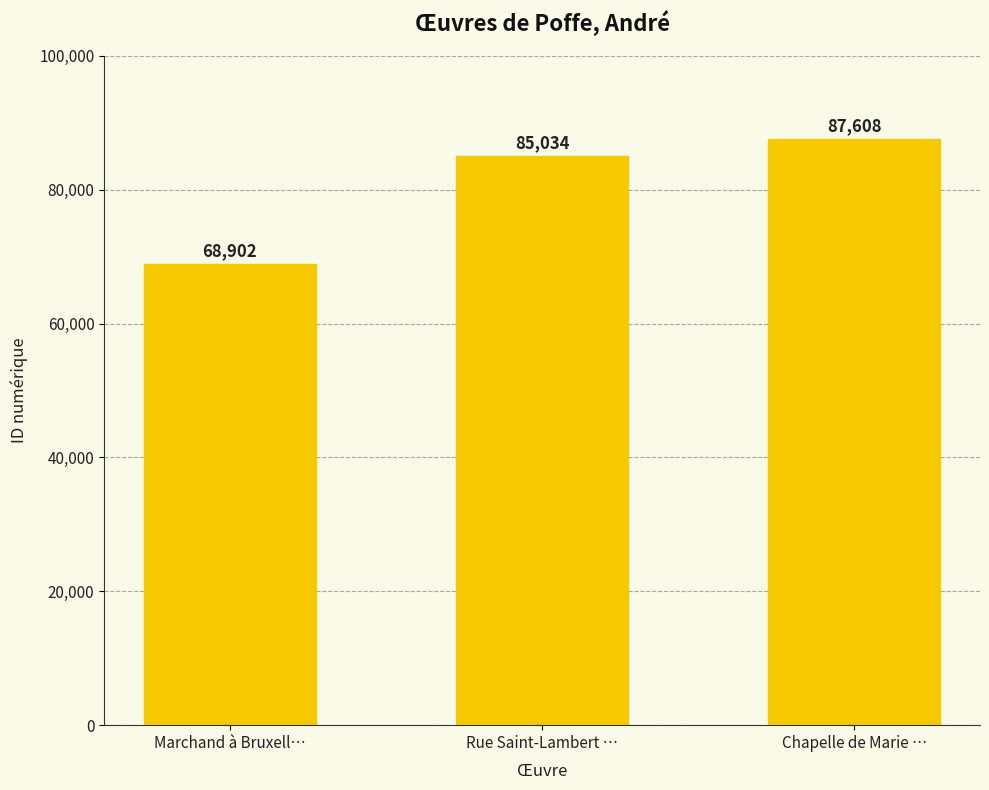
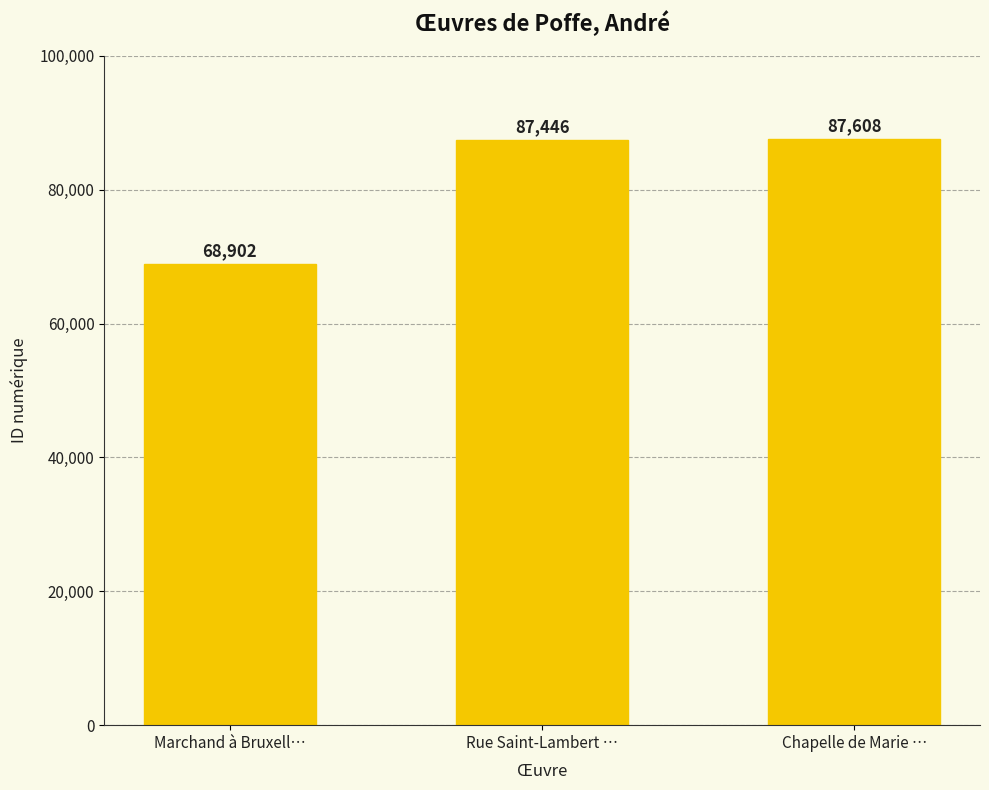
Rue Saint-Lambert …: 85,034 -> 87,446
